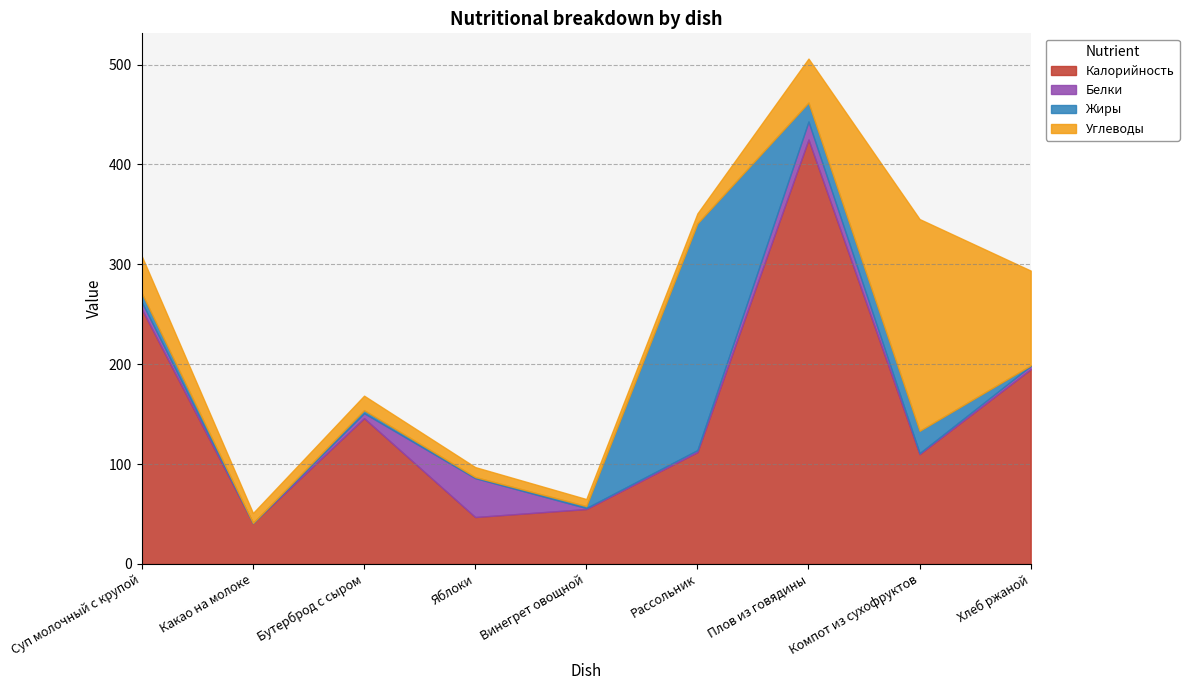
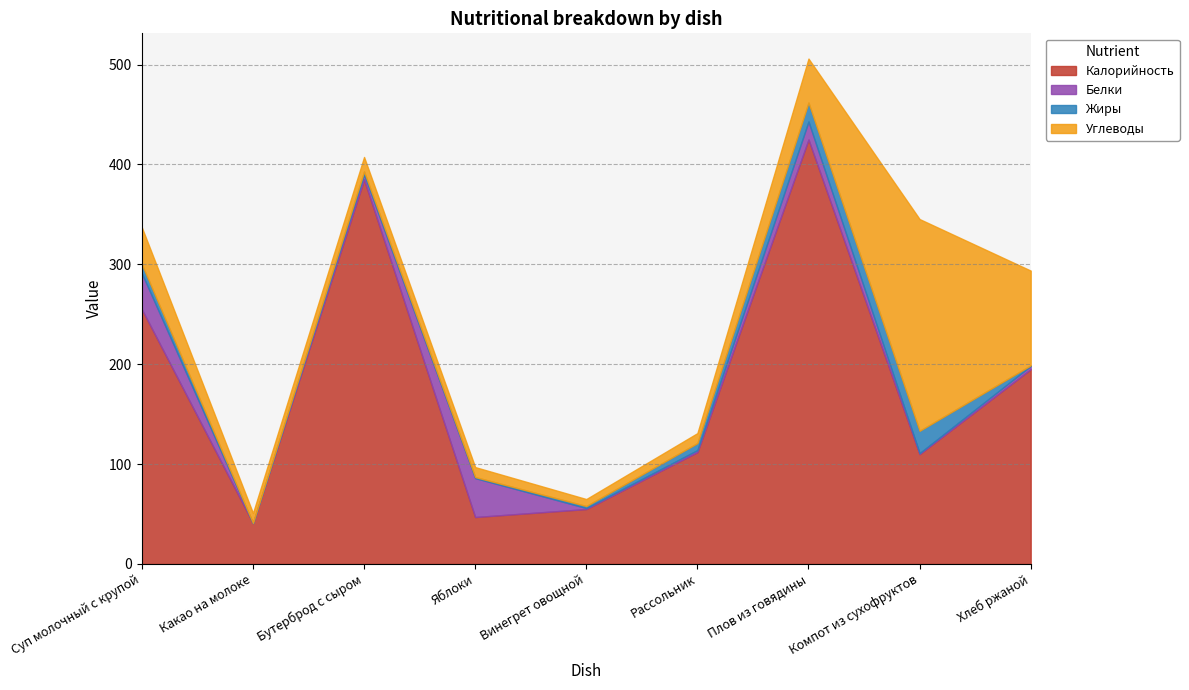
Белки, Суп молочный с крупой: 10 -> 40
Калорийность, Бутерброд с сыром: 150 -> 390
Жиры, Рассольник: 230 -> 10
